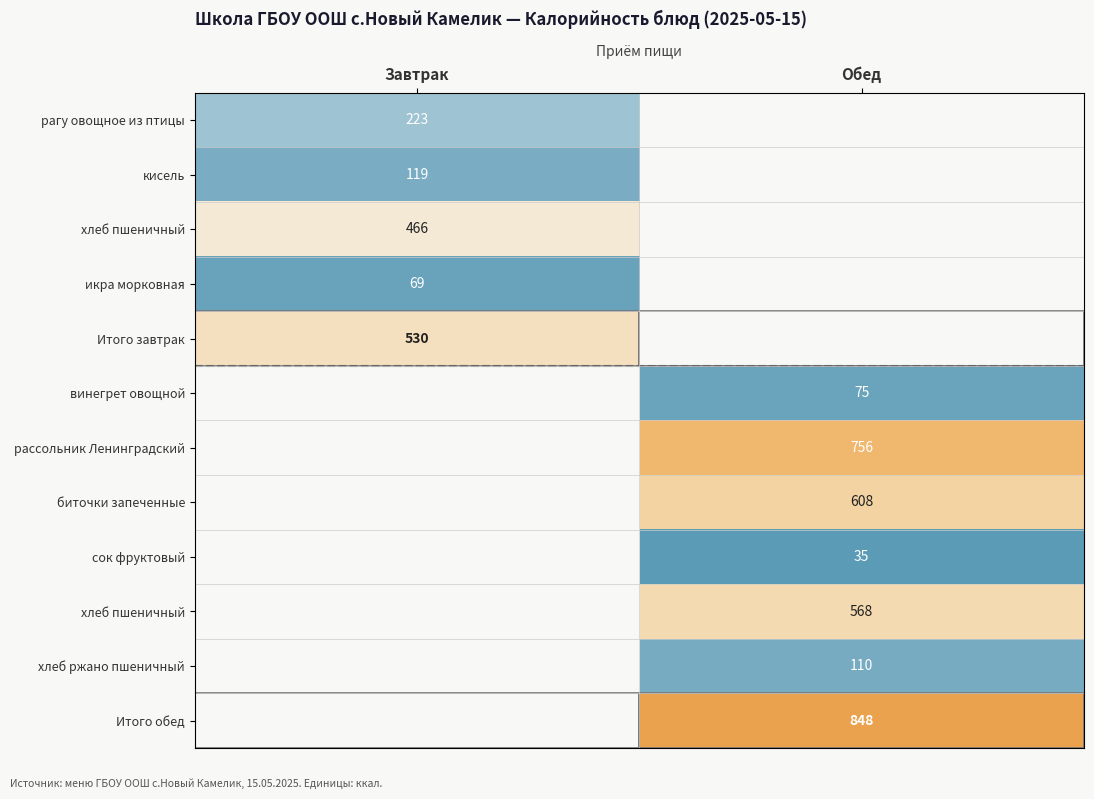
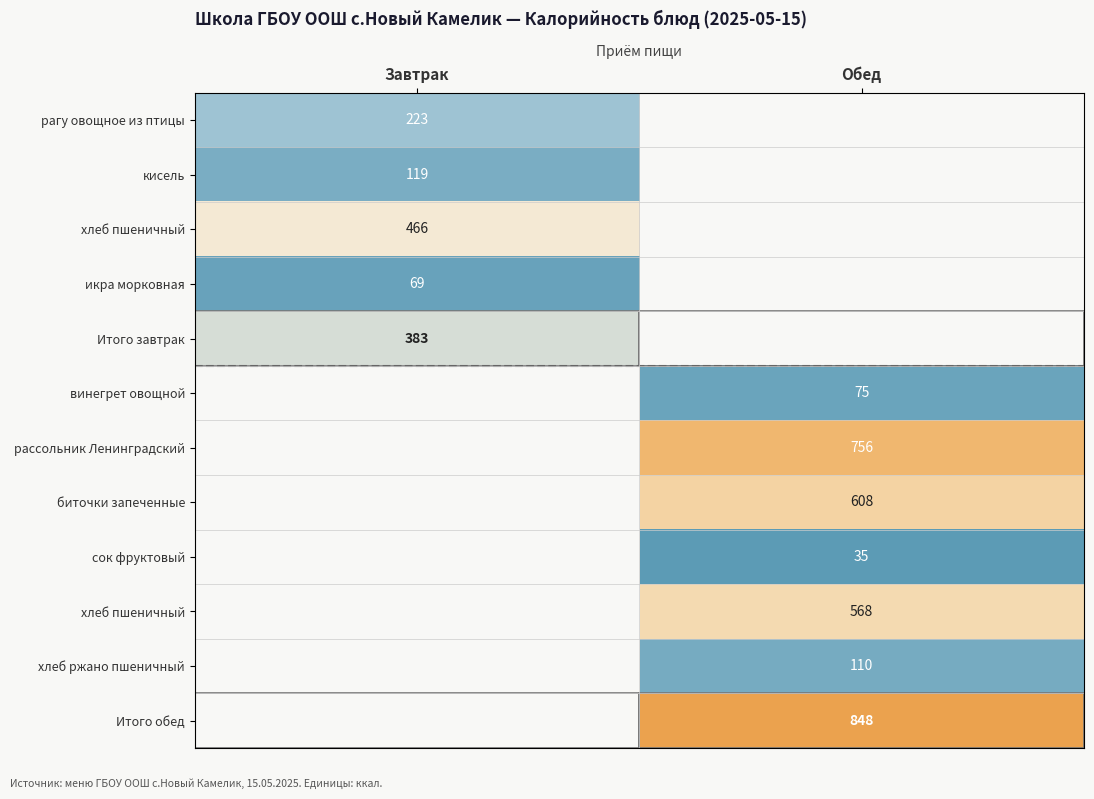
Итого завтрак, Завтрак: 530 -> 383
